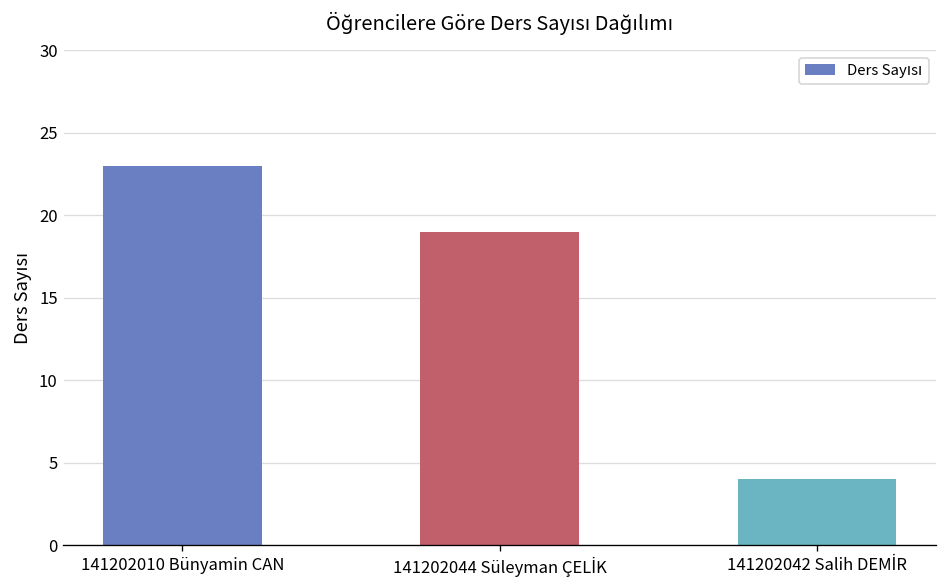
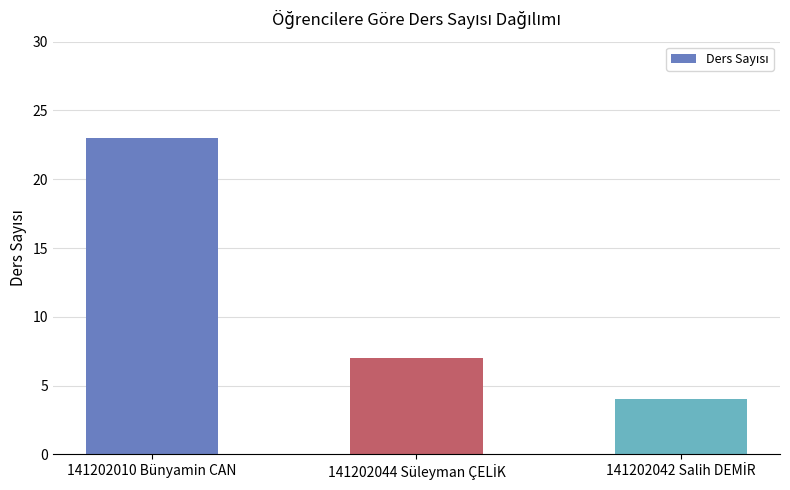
141202044 Süleyman ÇELİK: 19 -> 7
